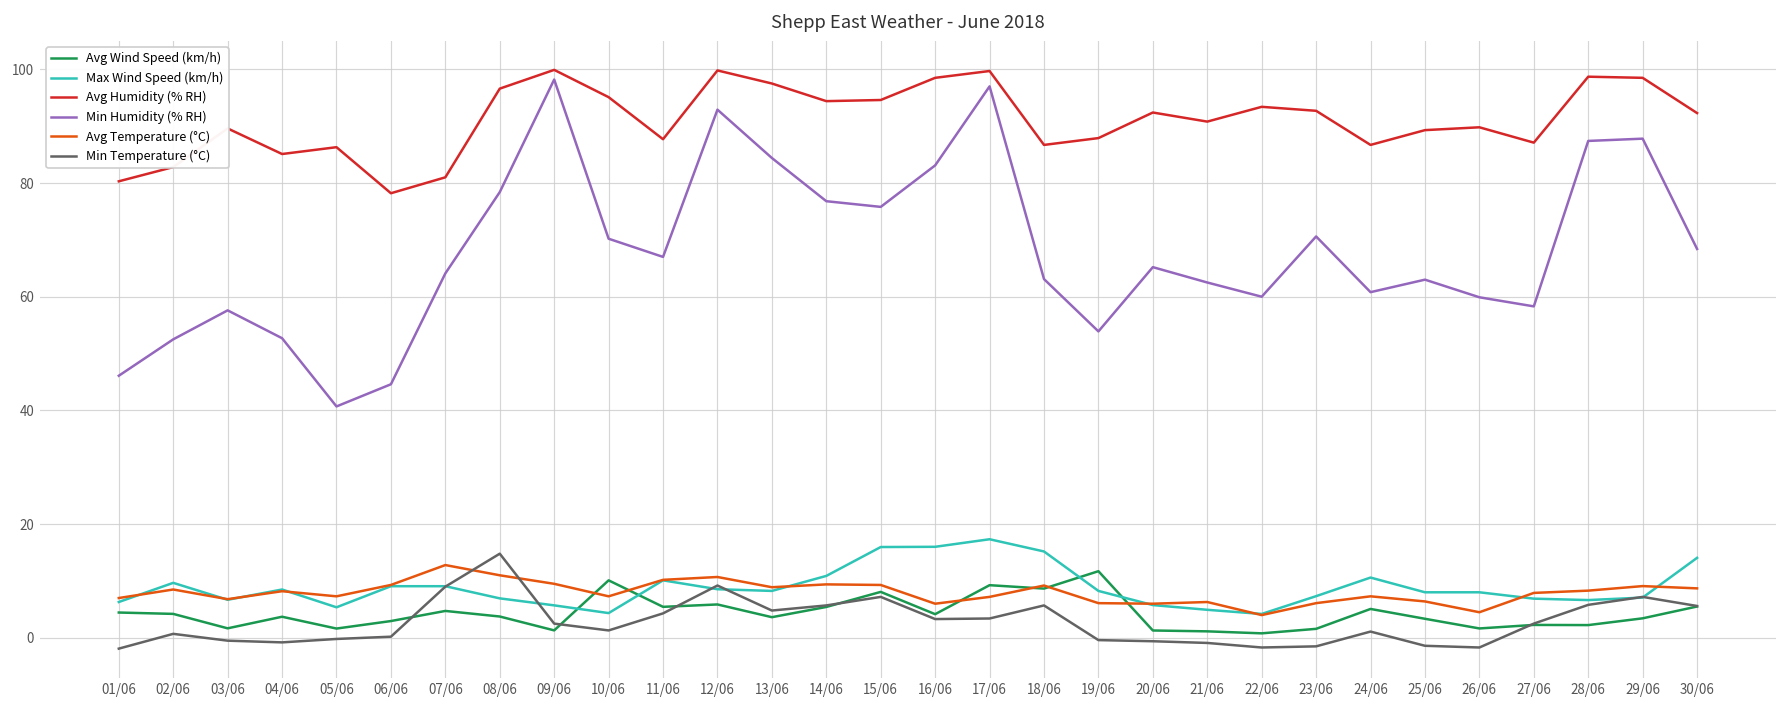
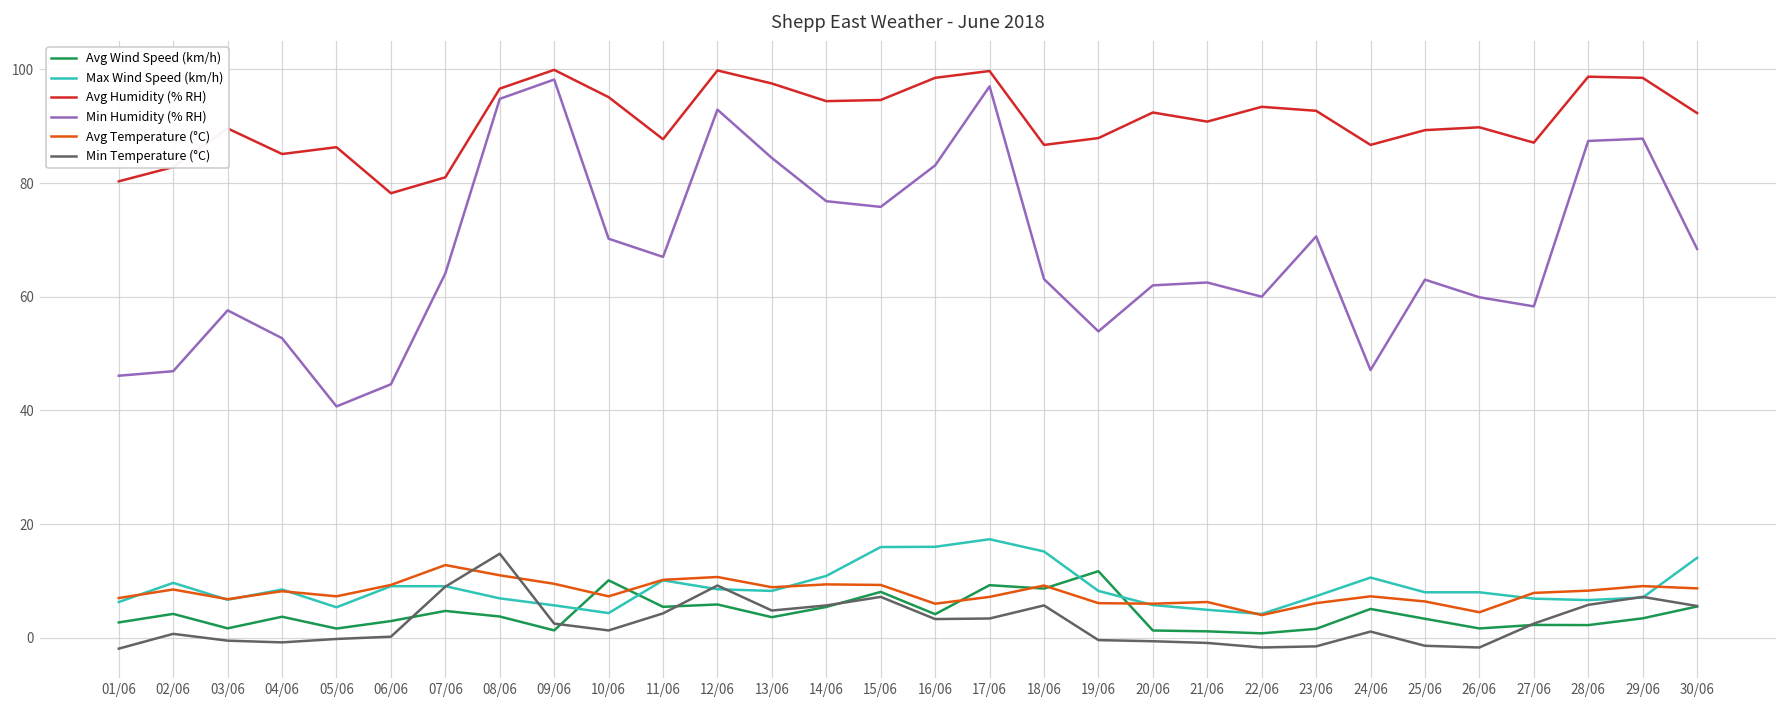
Avg Wind Speed (km/h), 01/06: 4 -> 3
Min Humidity (% RH), 02/06: 53 -> 47
Min Humidity (% RH), 08/06: 78 -> 95
Min Humidity (% RH), 20/06: 65 -> 62
Min Humidity (% RH), 24/06: 61 -> 47
